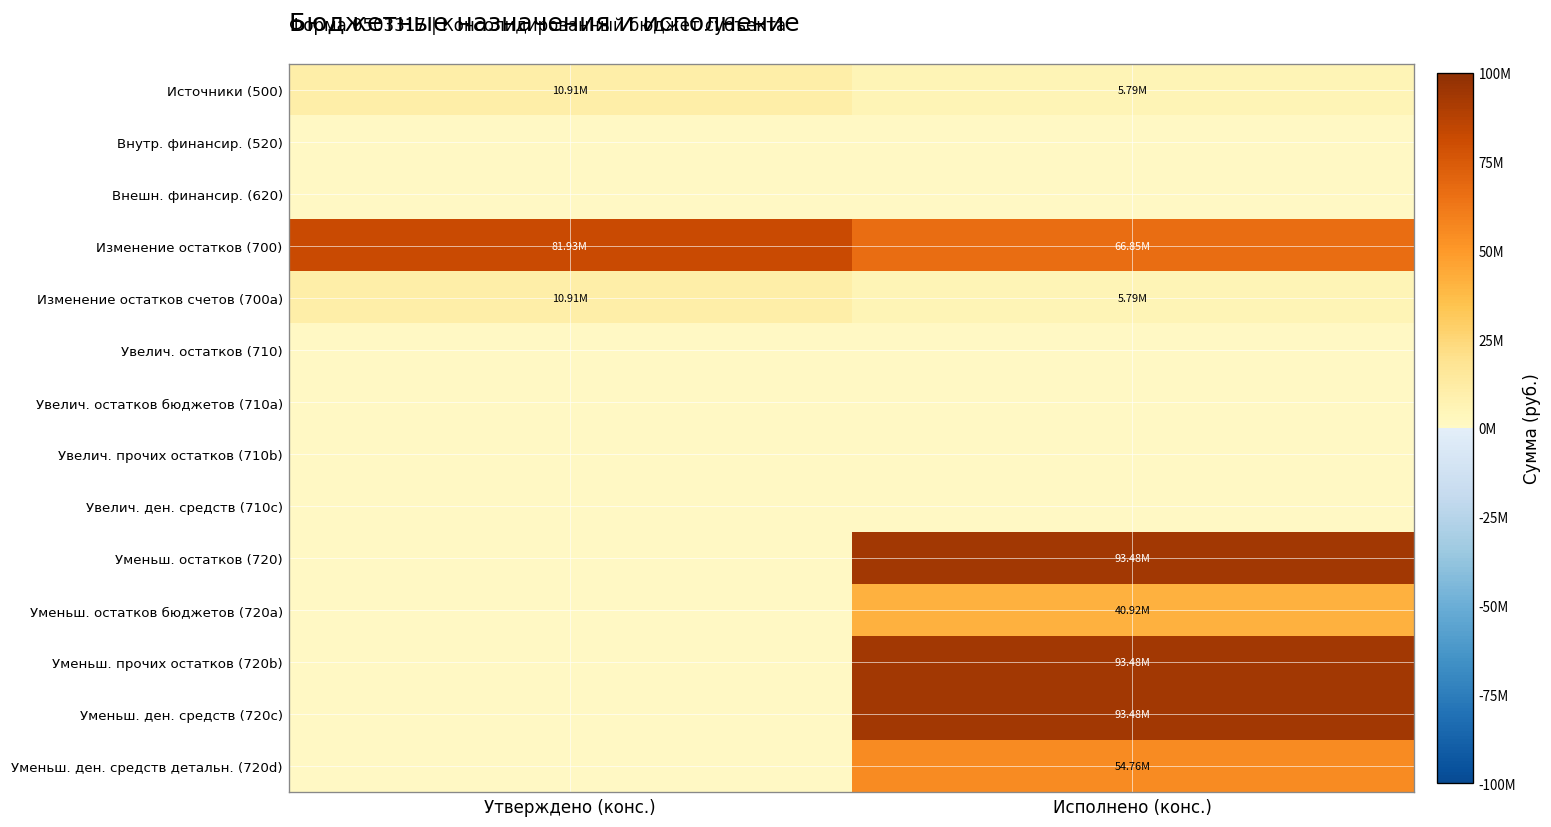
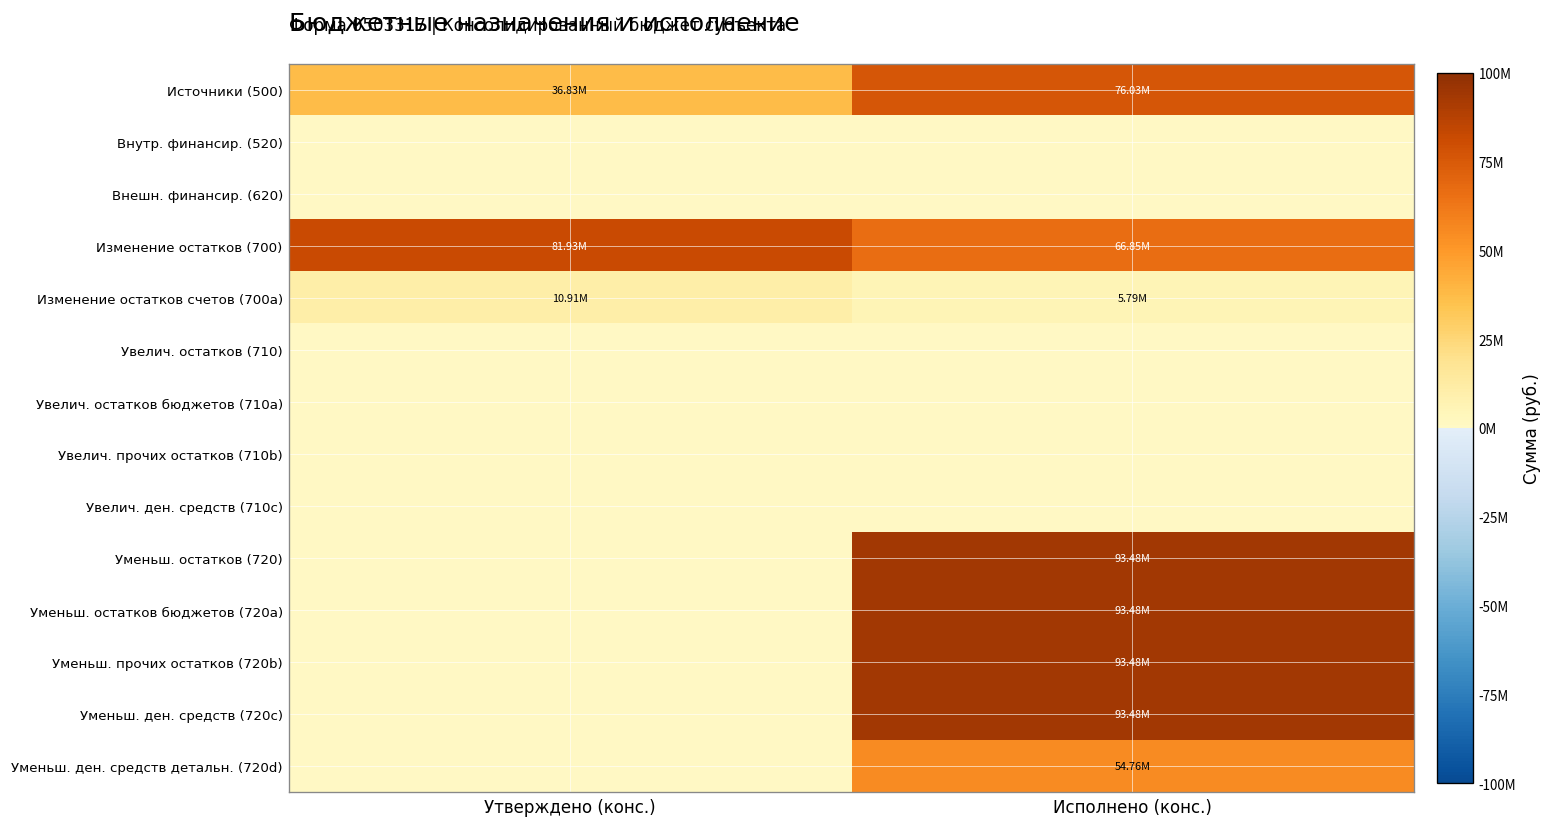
Источники (500), Утверждено (конс.): 10.91M -> 36.83M
Источники (500), Исполнено (конс.): 5.79M -> 76.03M
Уменьш. остатков бюджетов (720a), Исполнено (конс.): 40.92M -> 93.48M
